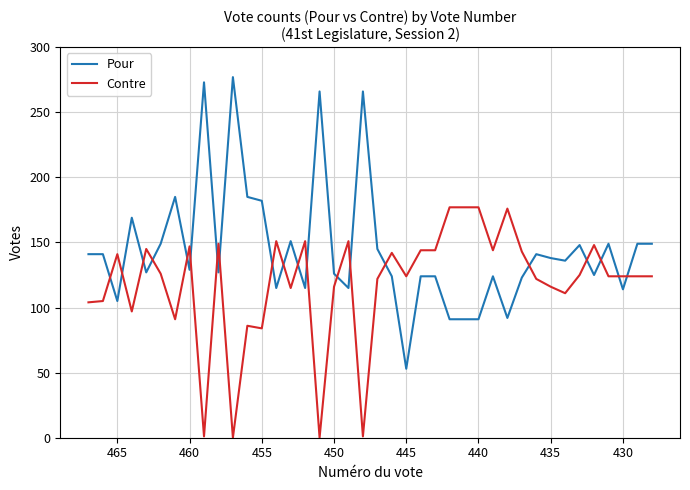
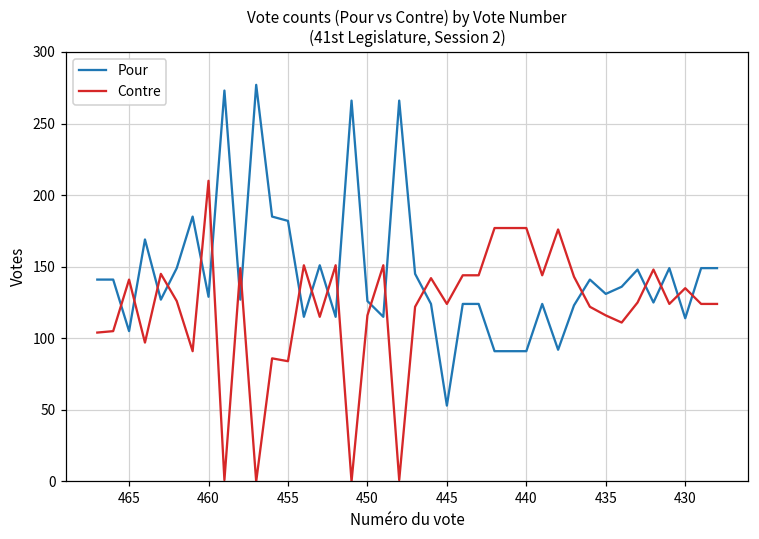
Contre, 460: 147 -> 210
Pour, 435: 138 -> 131
Contre, 430: 124 -> 135
